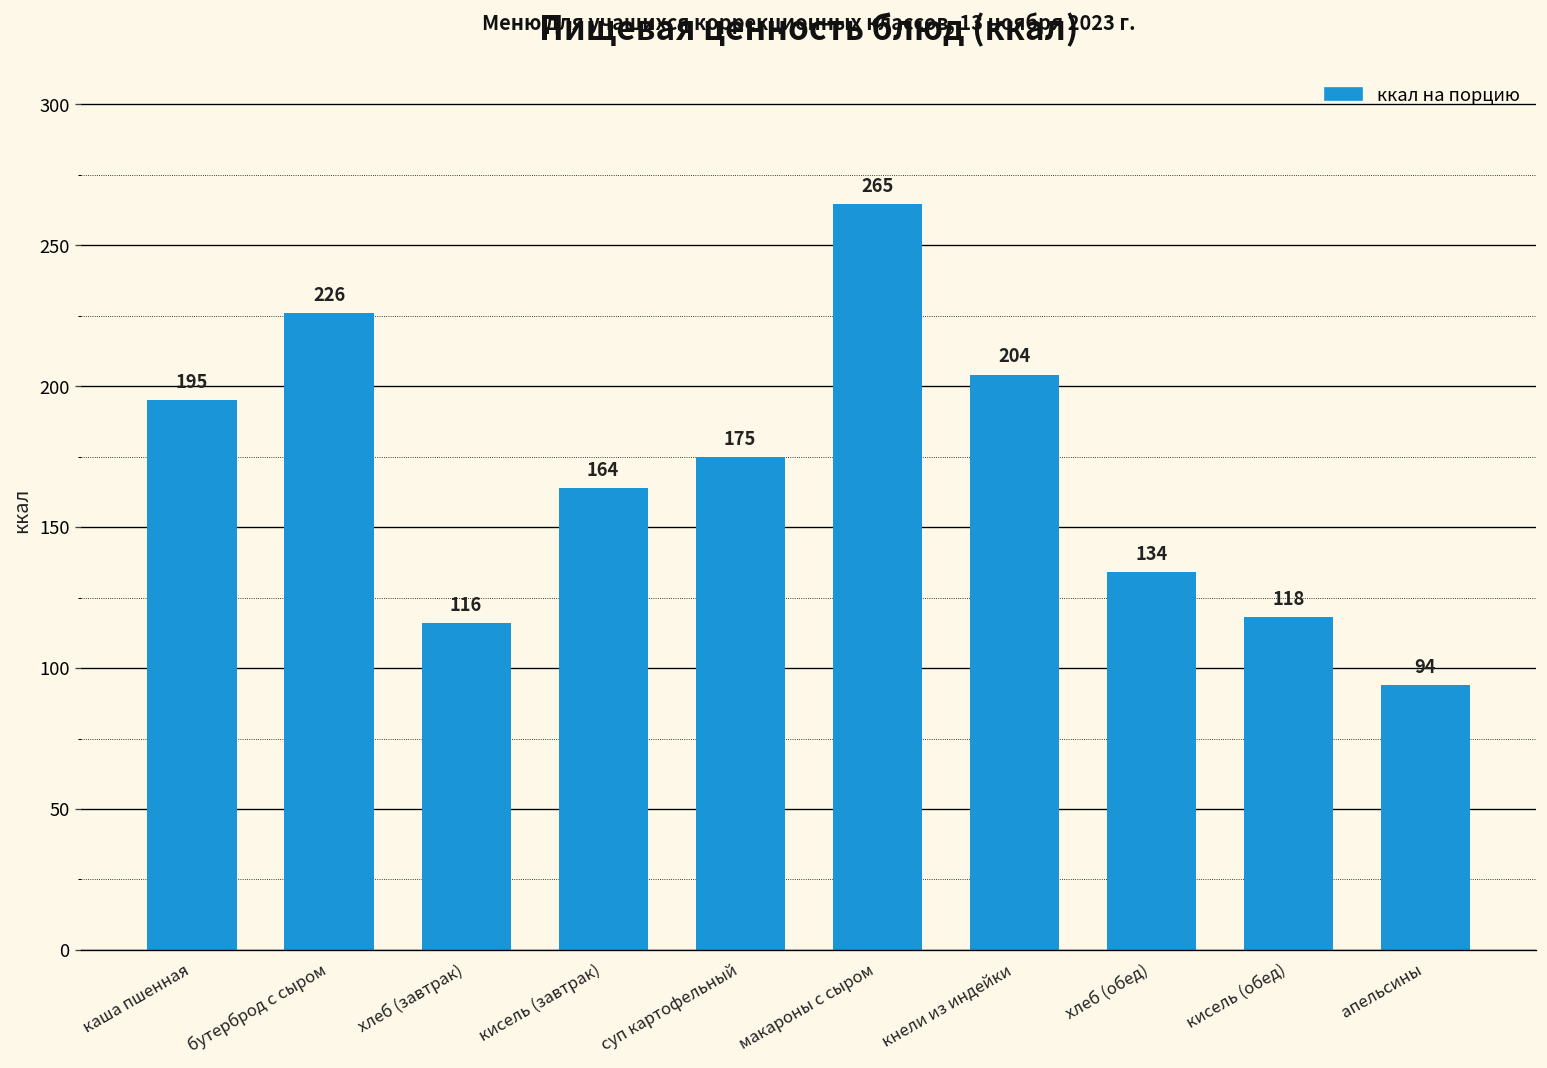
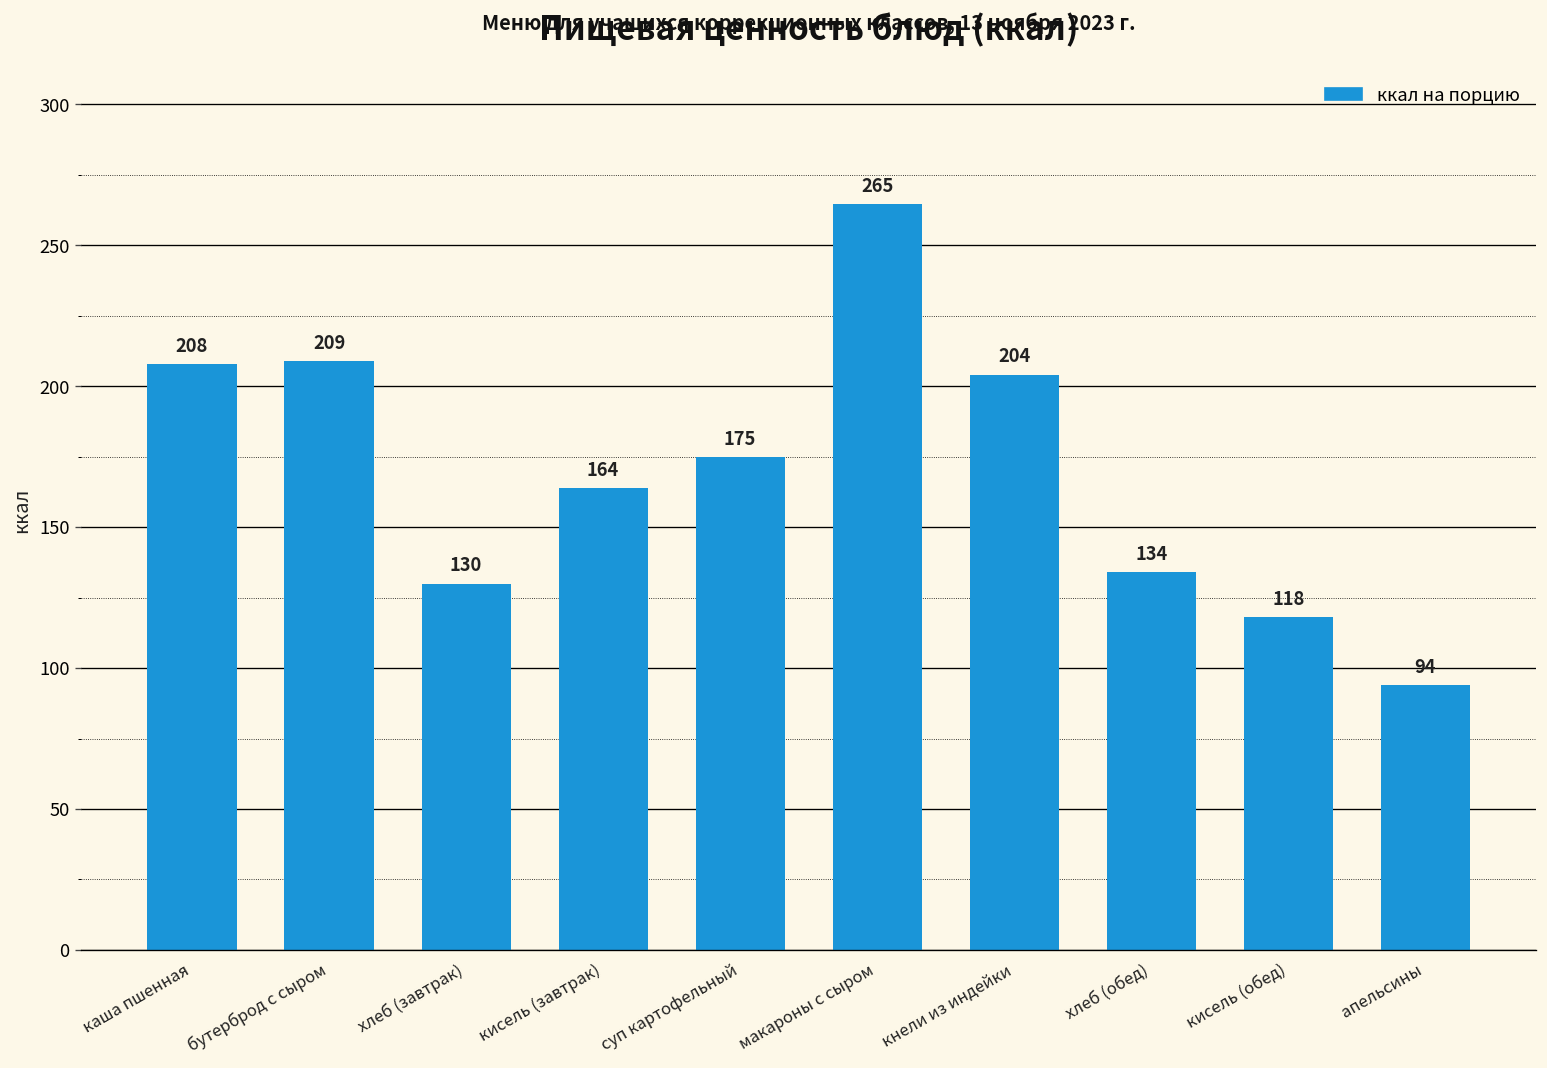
каша пшенная: 195 -> 208
бутерброд с сыром: 226 -> 209
хлеб (завтрак): 116 -> 130
